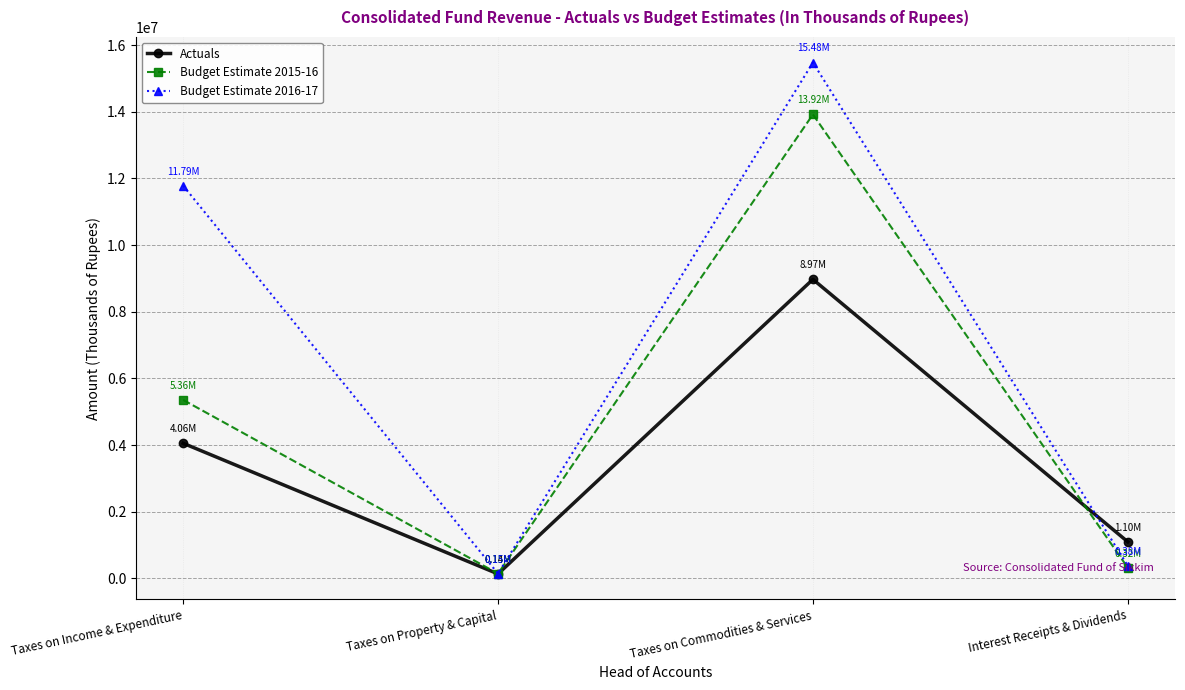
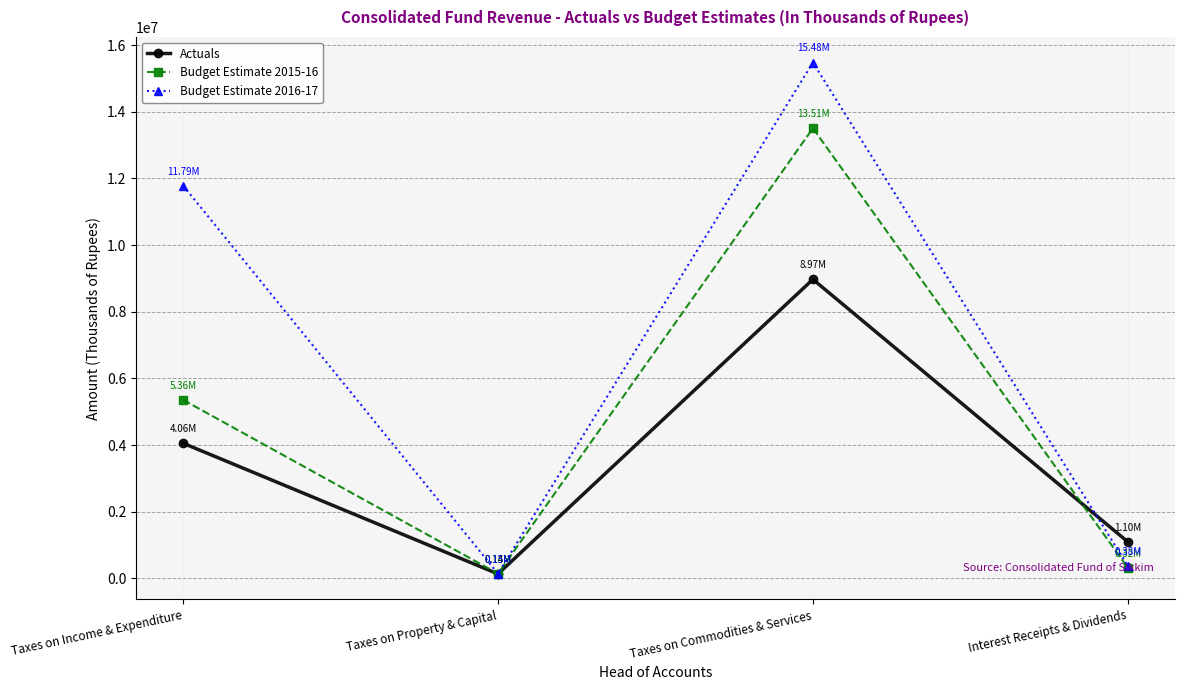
Budget Estimate 2015-16, Taxes on Commodities & Services: 13.92M -> 13.51M
